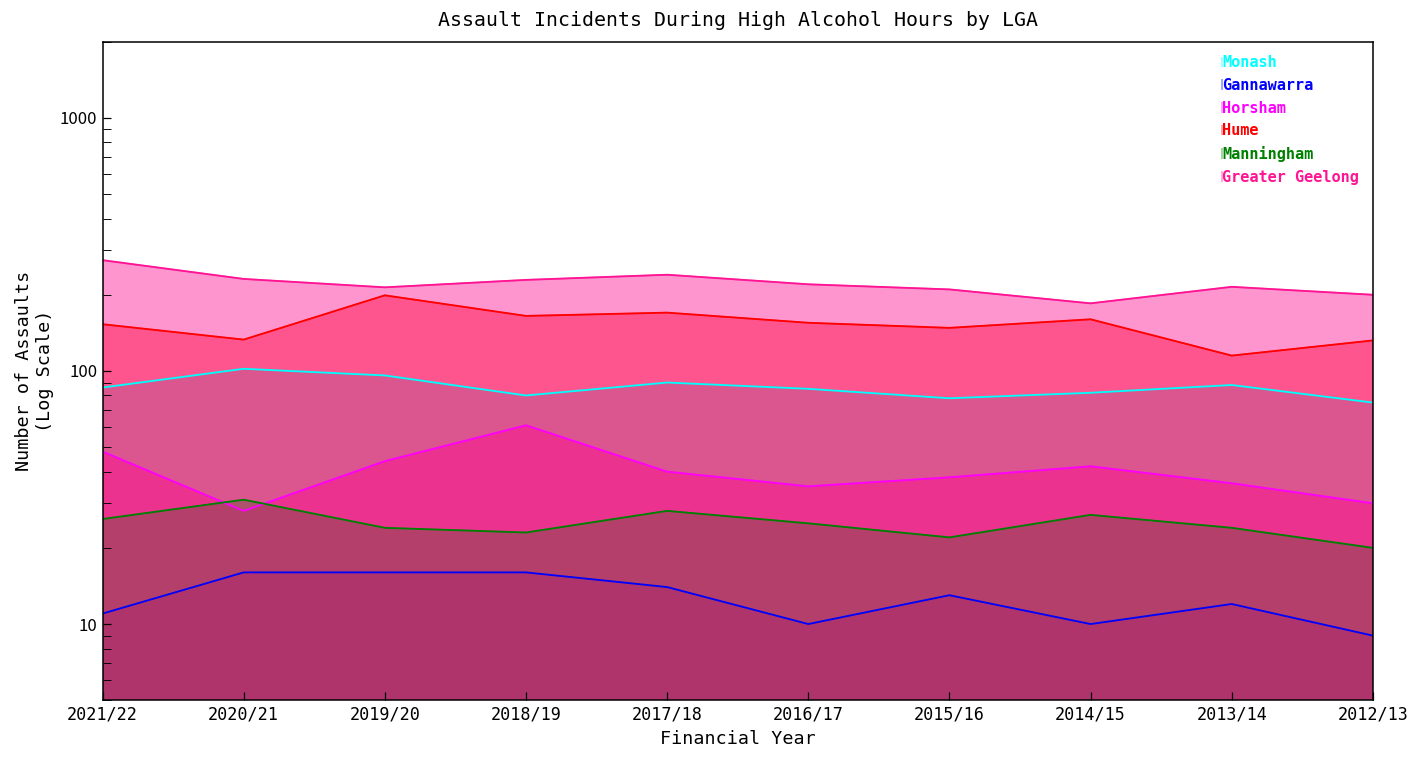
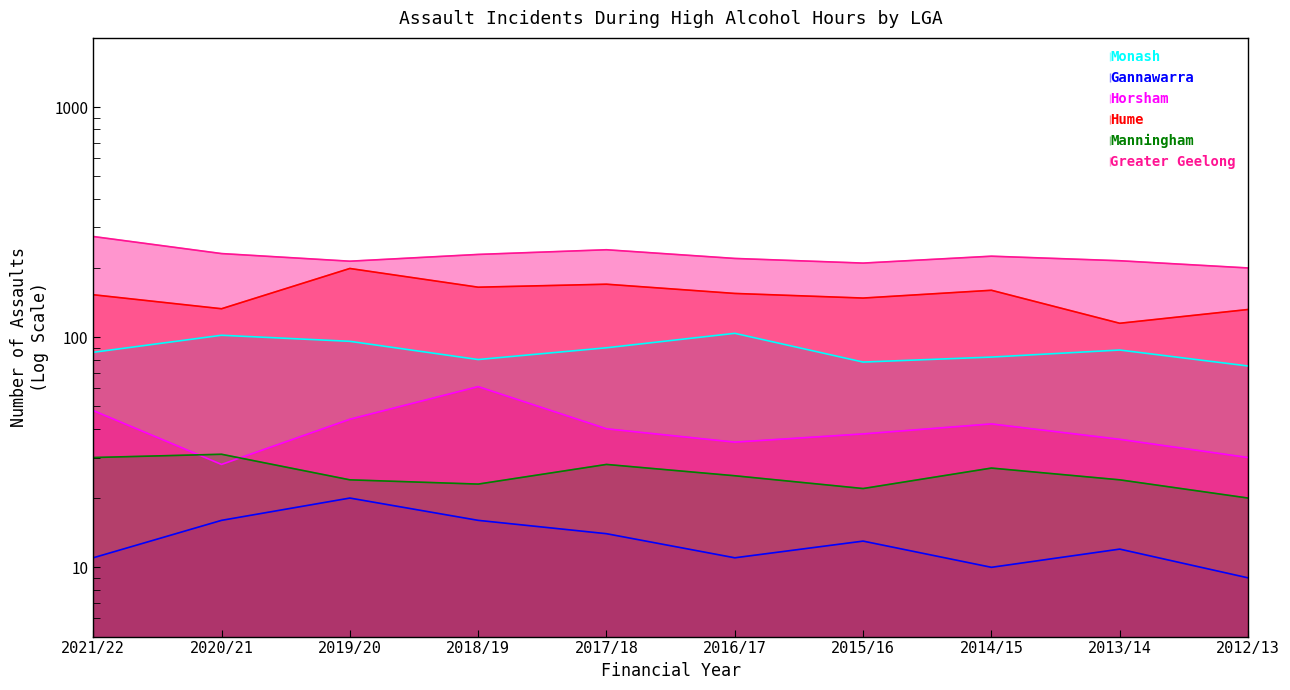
Manningham, 2021/22: 26 -> 30
Gannawarra, 2019/20: 16 -> 20
Monash, 2016/17: 85 -> 100
Gannawarra, 2016/17: 10 -> 11
Greater Geelong, 2014/15: 190 -> 230
